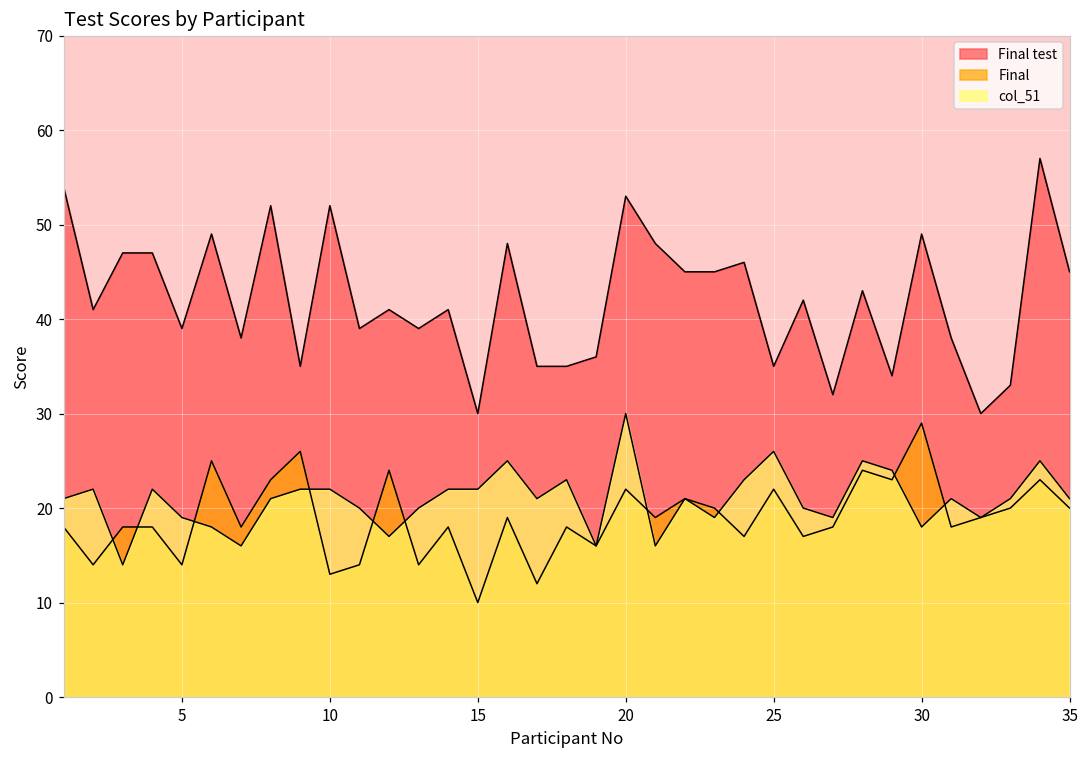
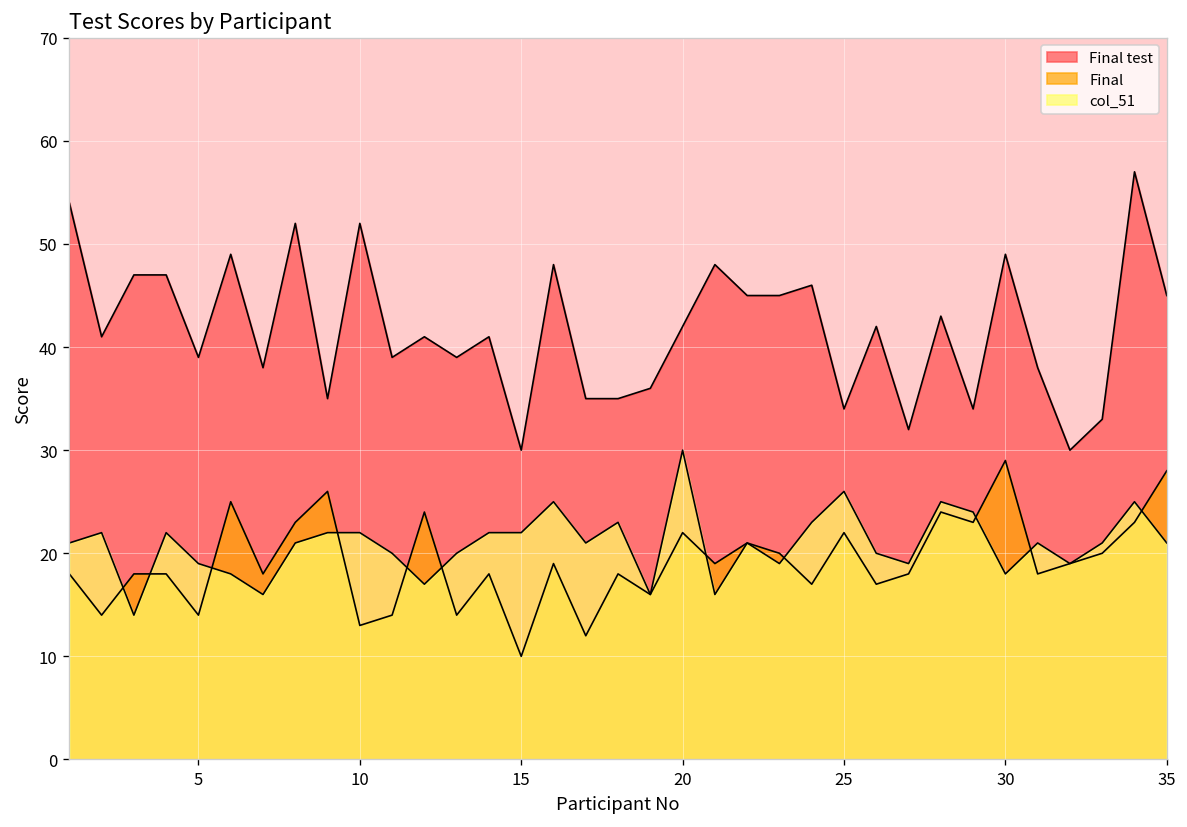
Final test, 20: 53 -> 42
Final test, 25: 35 -> 34
Final, 35: 20 -> 28
